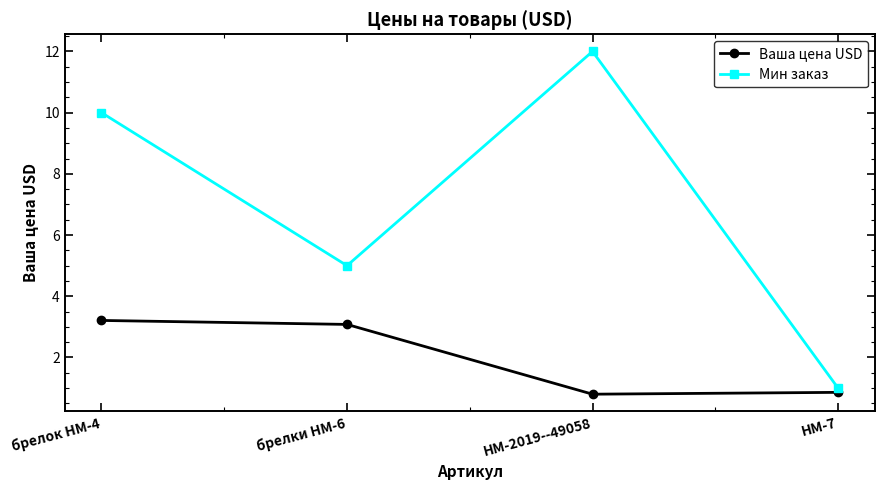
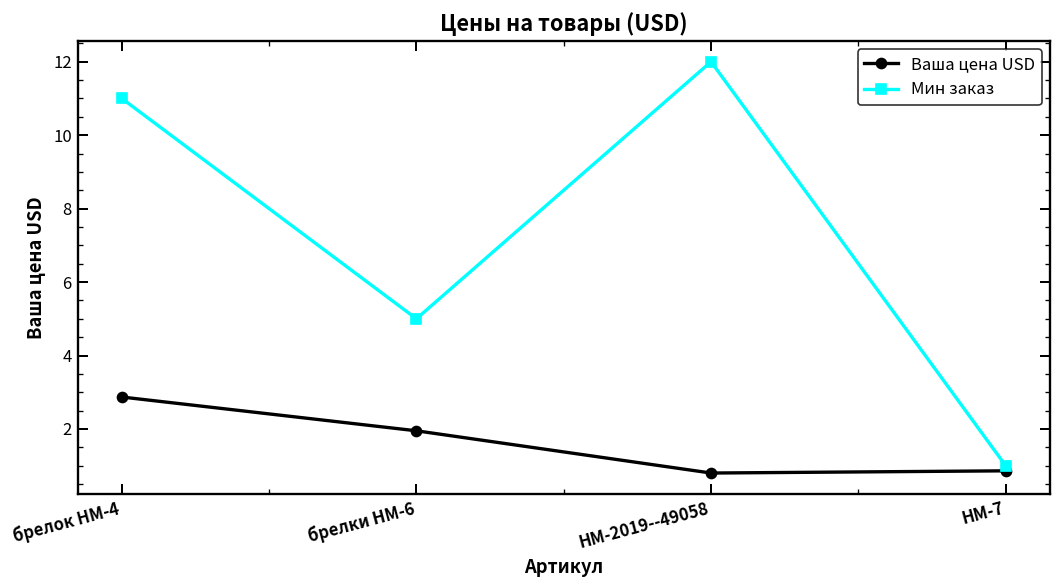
Ваша цена USD, брелок НМ-4: 3.2 -> 2.9
Мин заказ, брелок НМ-4: 10 -> 11
Ваша цена USD, брелки НМ-6: 3.1 -> 2.0
